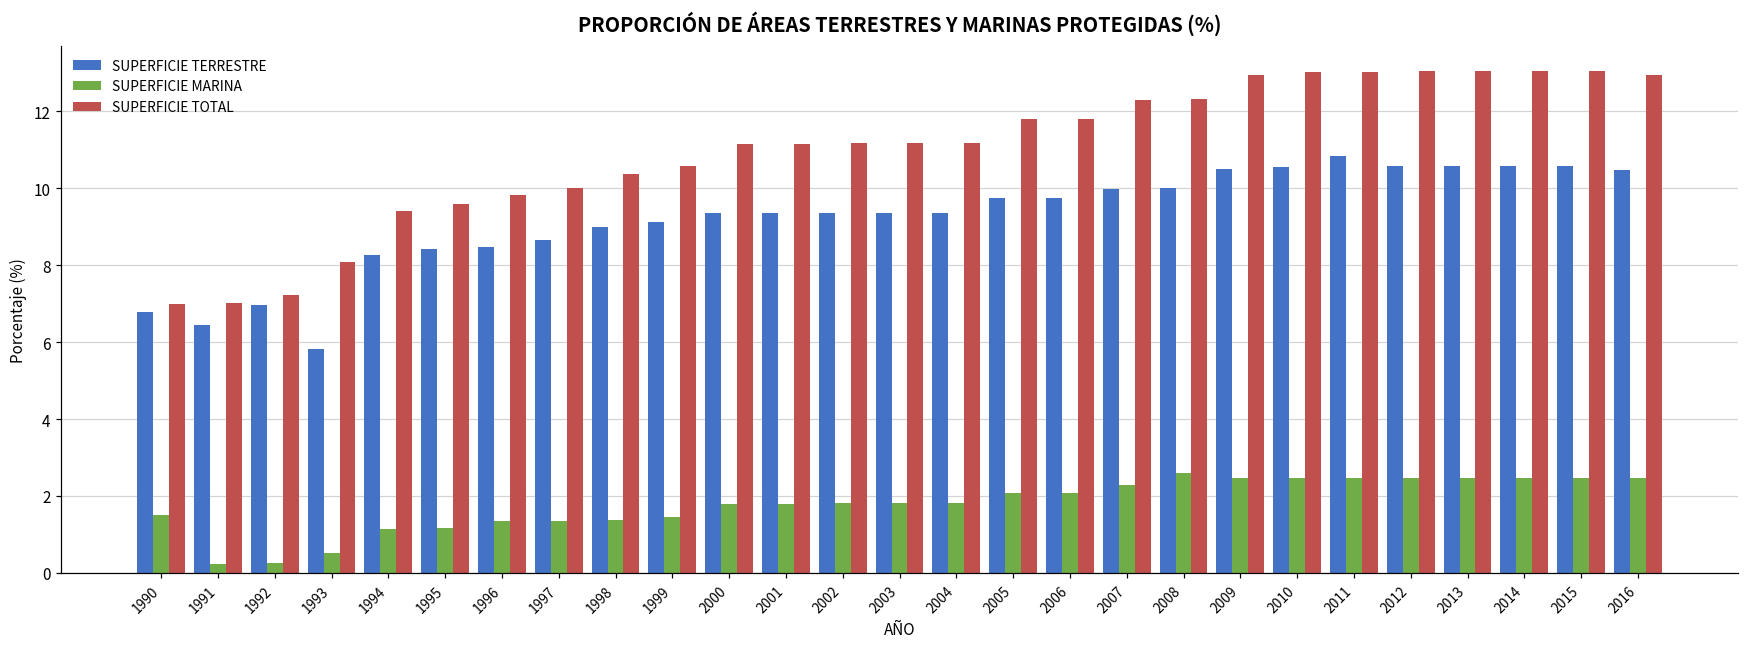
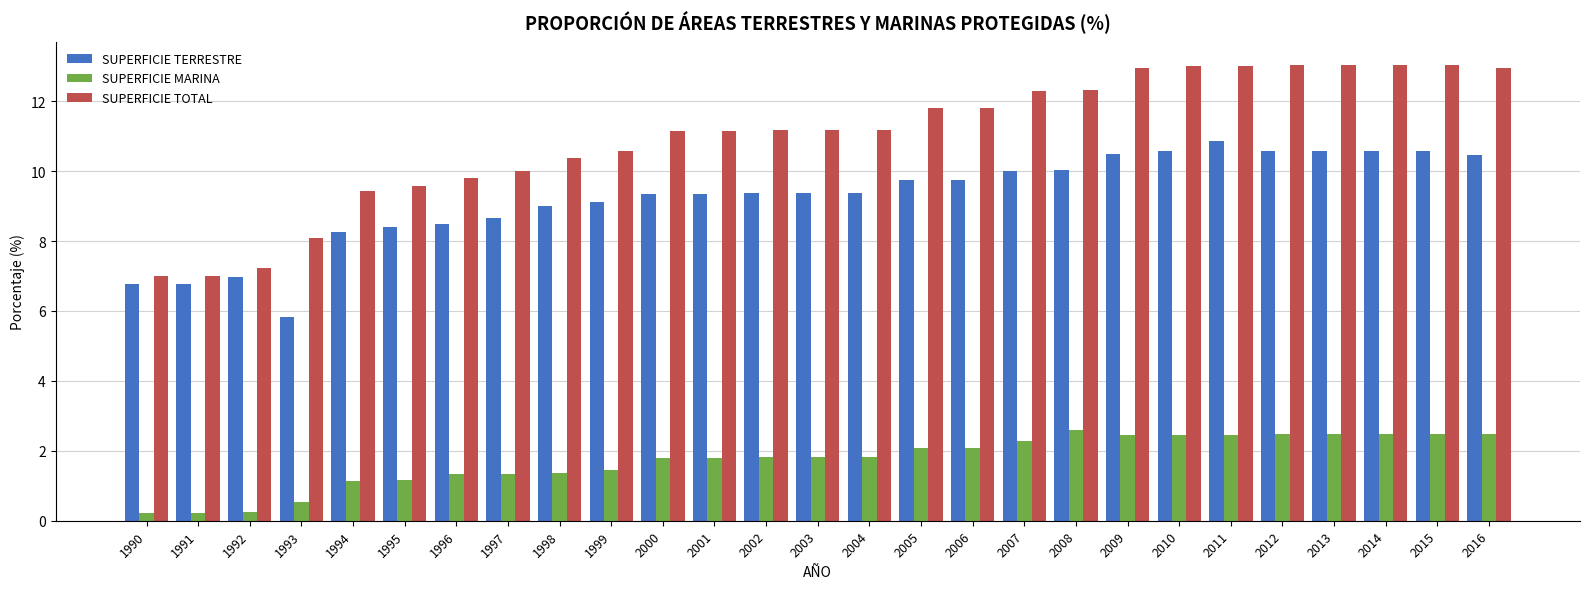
SUPERFICIE MARINA, 1990: 1.5 -> 0.2
SUPERFICIE TERRESTRE, 1991: 6.4 -> 6.8
